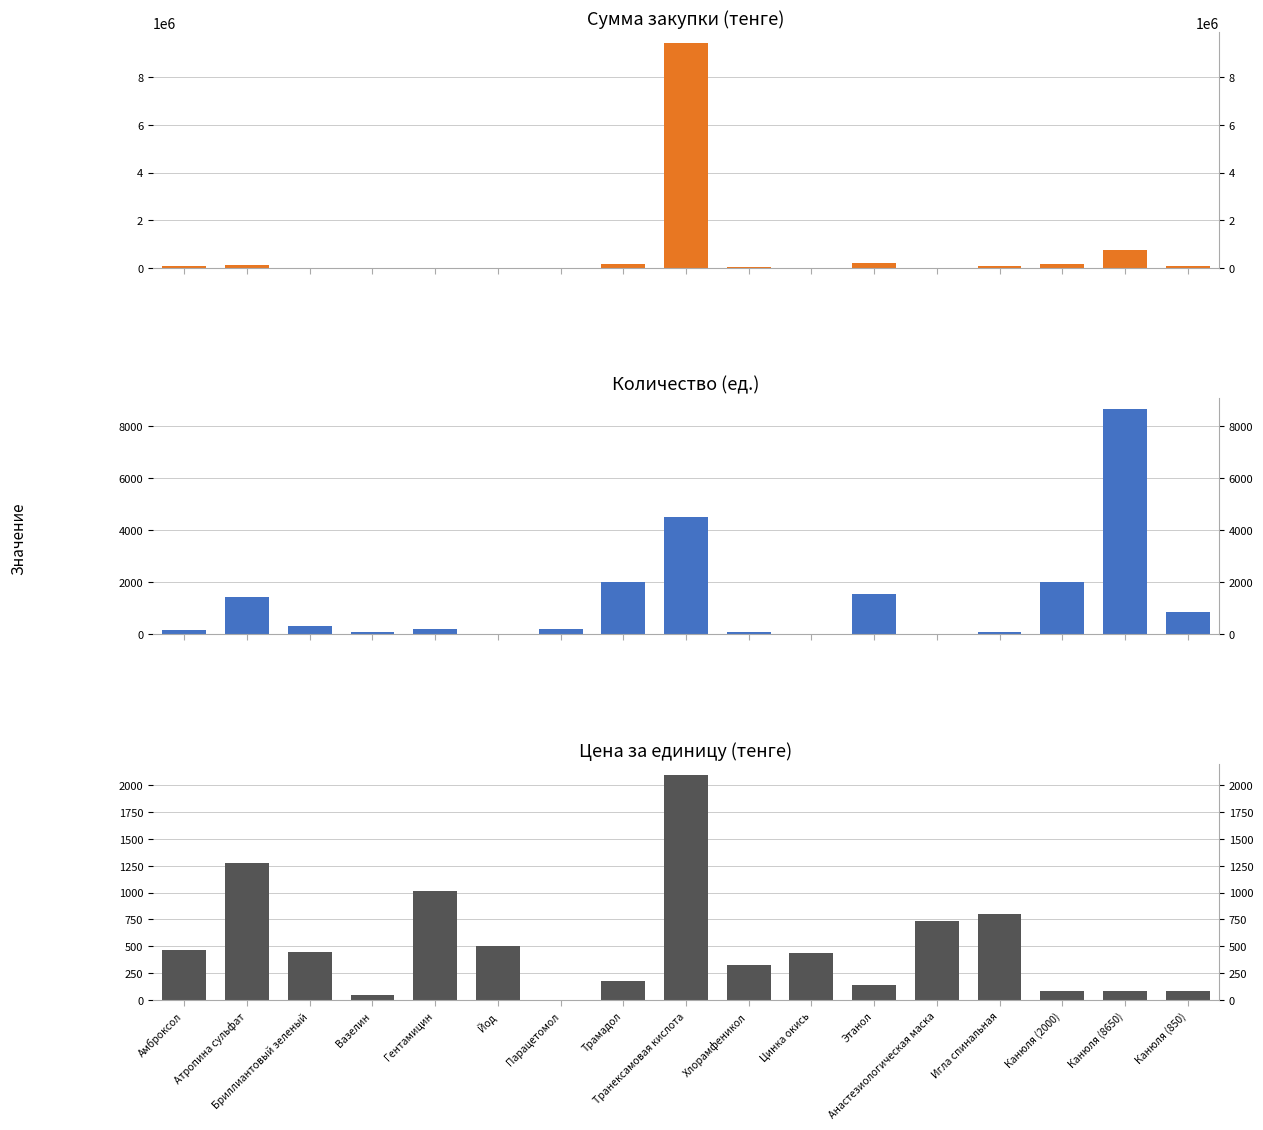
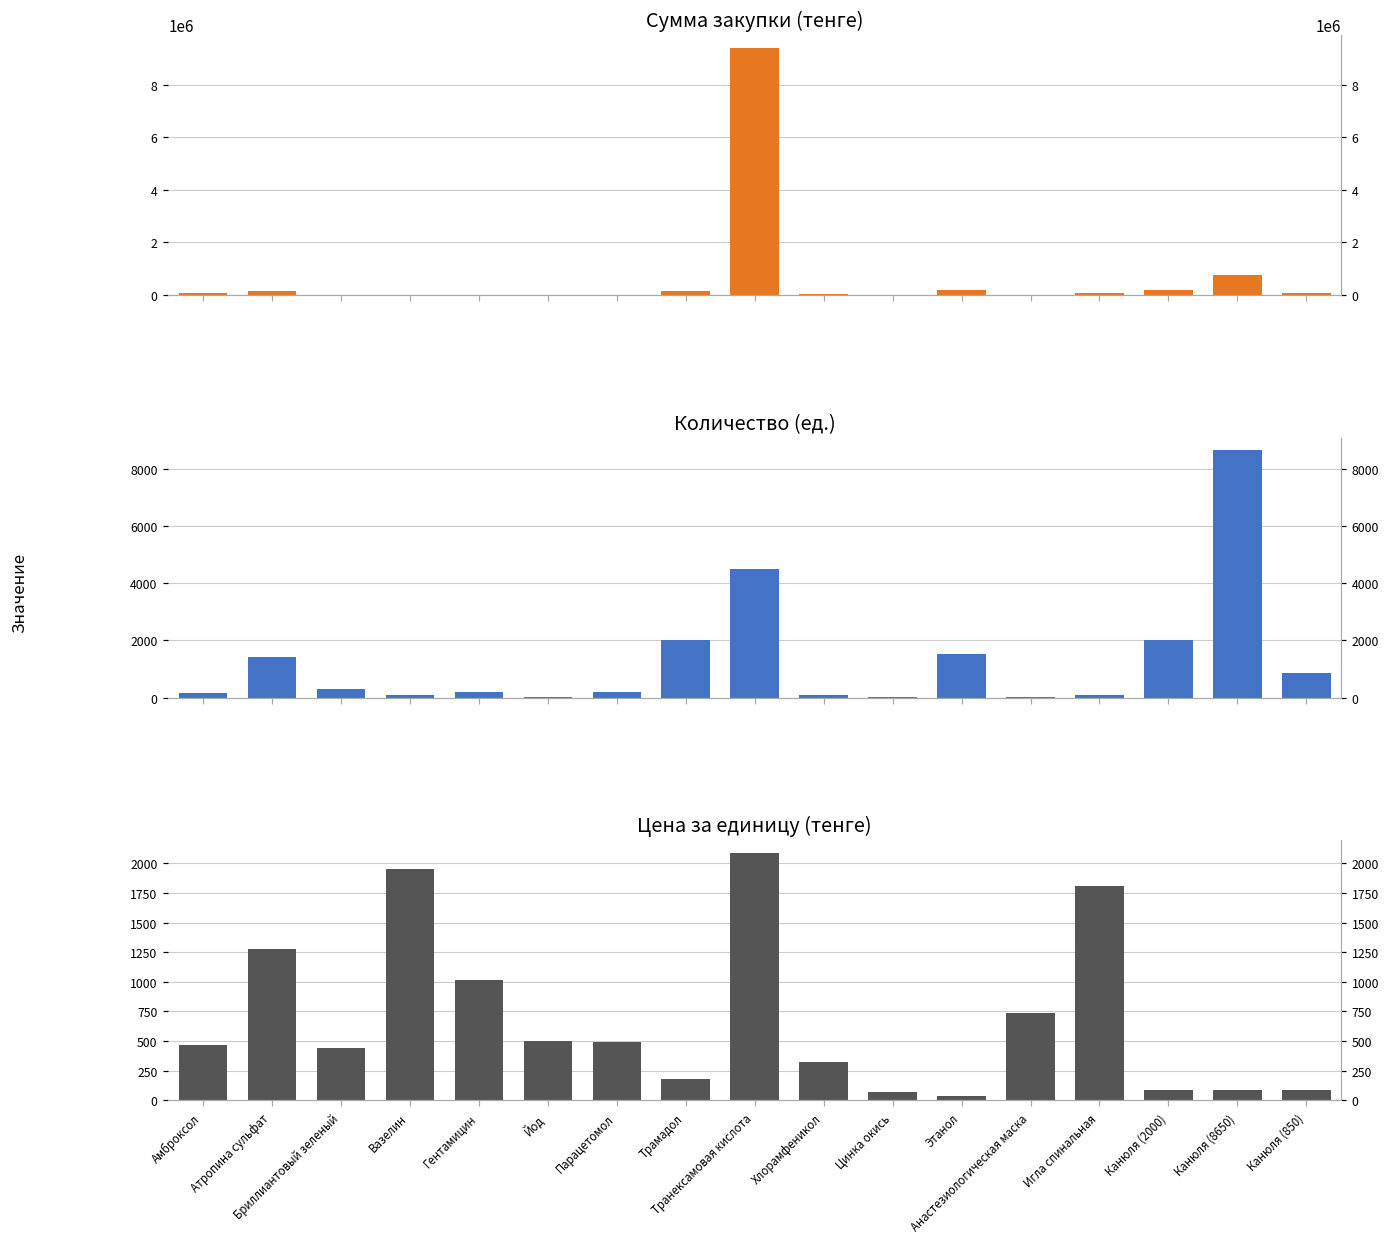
Цена за единицу (тенге), Вазелин: 50 -> 1960
Цена за единицу (тенге), Парацетомол: 0 -> 500
Цена за единицу (тенге), Цинка окись: 430 -> 70
Цена за единицу (тенге), Этанол: 140 -> 40
Цена за единицу (тенге), Игла спинальная: 800 -> 1810
